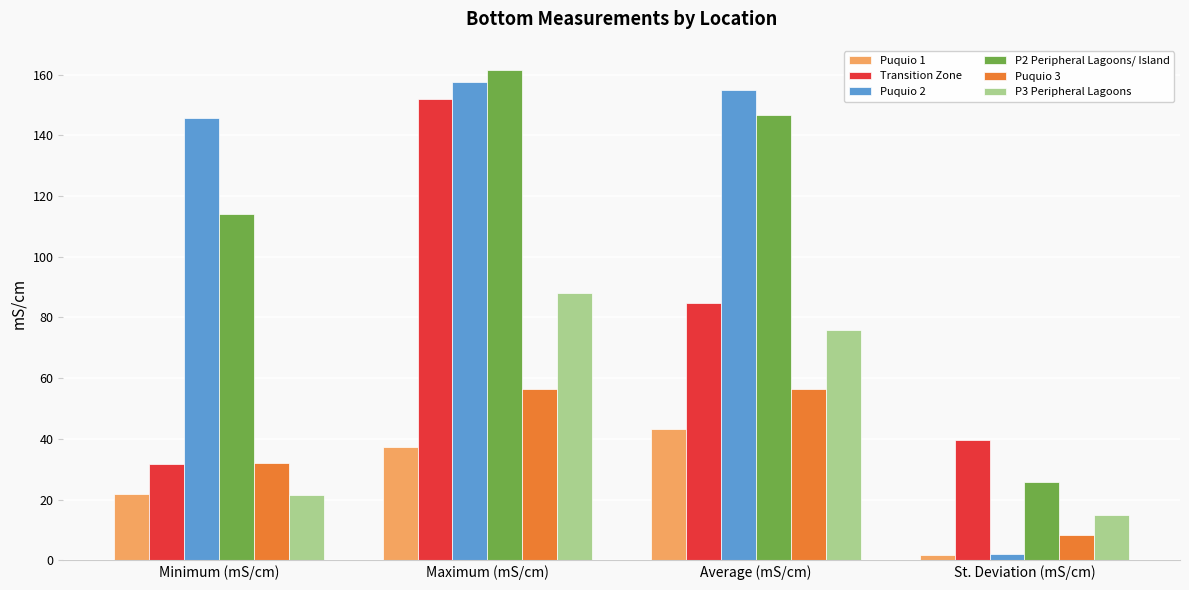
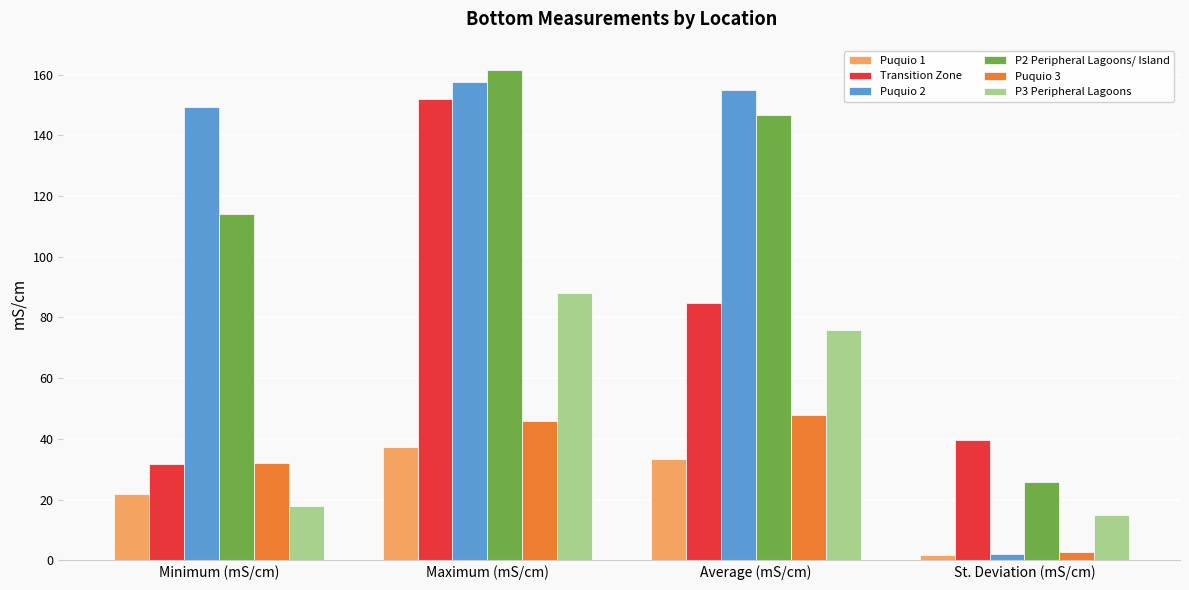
Puquio 2, Minimum (mS/cm): 146 -> 149
P3 Peripheral Lagoons, Minimum (mS/cm): 22 -> 18
Puquio 3, Maximum (mS/cm): 57 -> 46
Puquio 1, Average (mS/cm): 43 -> 34
Puquio 3, Average (mS/cm): 57 -> 48
Puquio 3, St. Deviation (mS/cm): 9 -> 3
